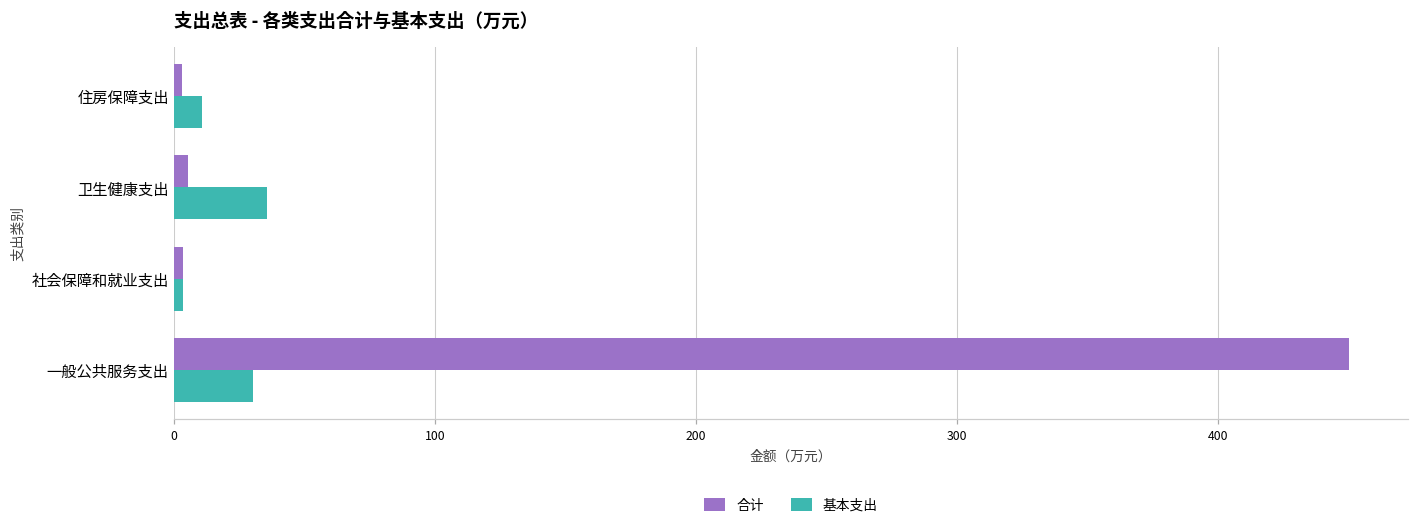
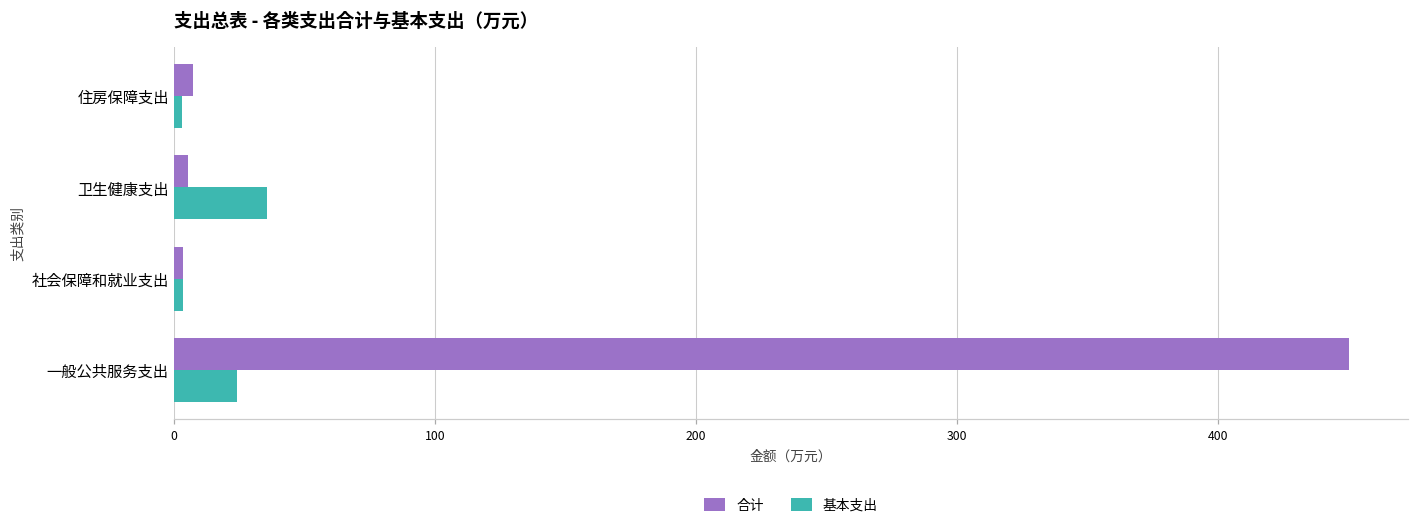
合计, 住房保障支出: 3 -> 7
基本支出, 住房保障支出: 11 -> 3
基本支出, 一般公共服务支出: 30 -> 24
